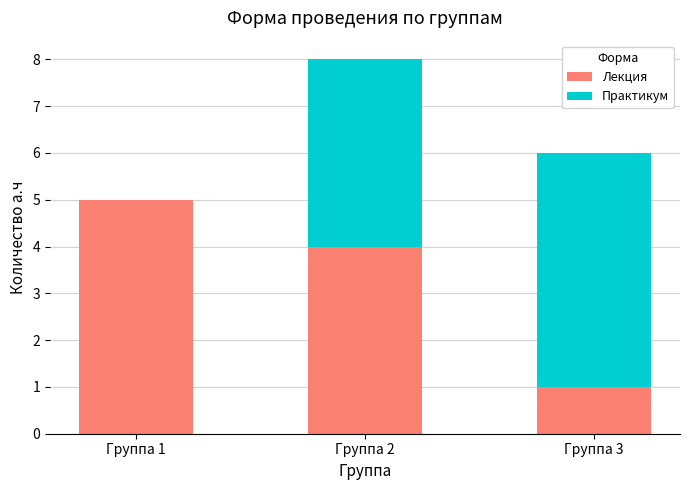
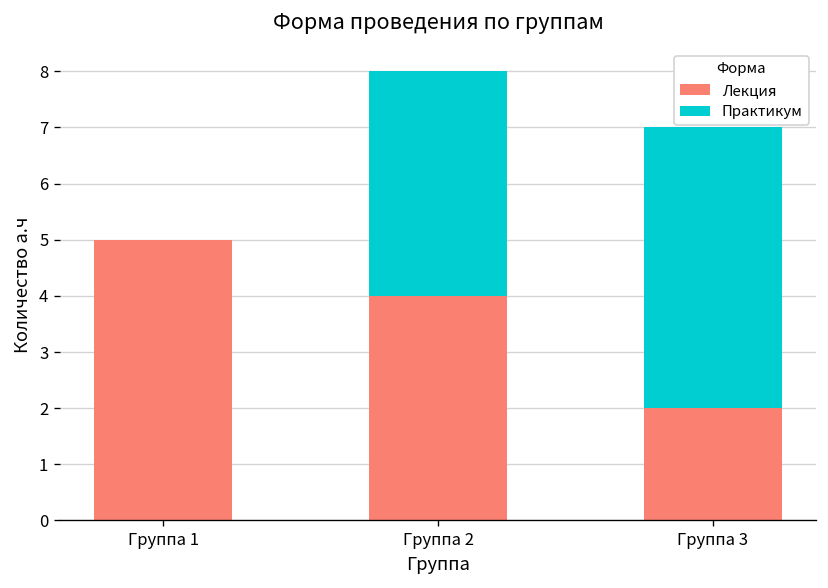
Лекция, Группа 3: 1 -> 2
